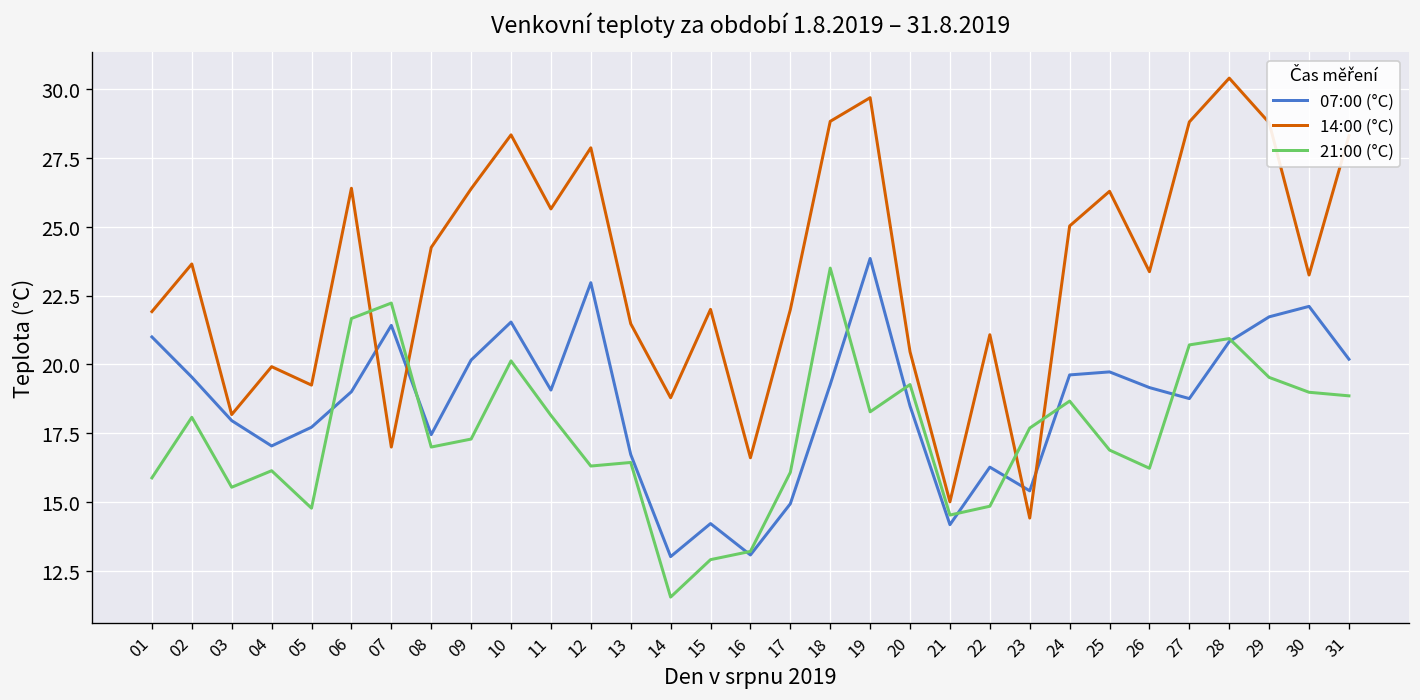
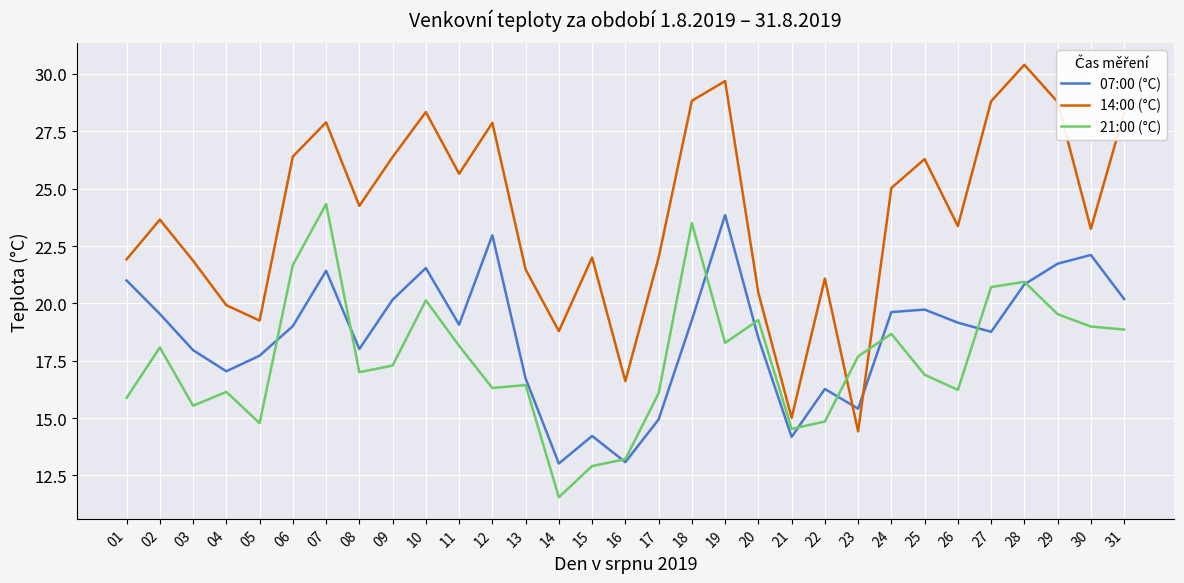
14:00 (°C), 03: 18.2 -> 21.9
14:00 (°C), 07: 17.0 -> 27.9
21:00 (°C), 07: 22.2 -> 24.3
07:00 (°C), 08: 17.5 -> 18.0
